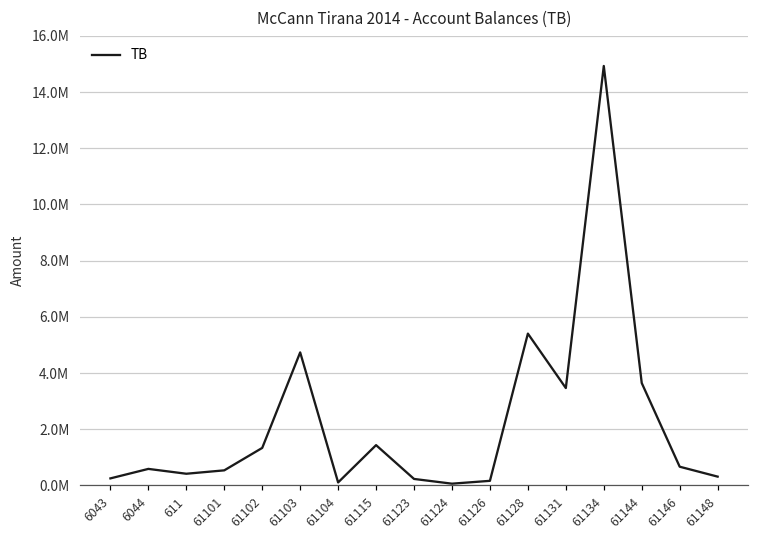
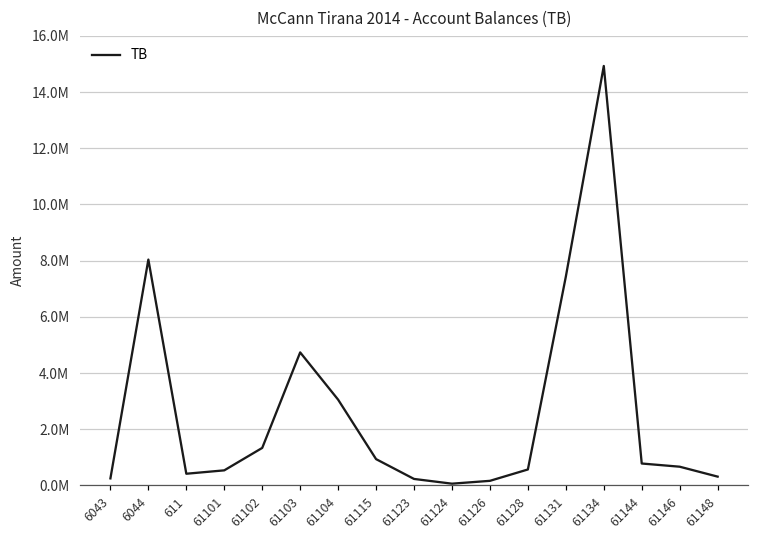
6044: 600000 -> 8000000
61104: 100000 -> 3100000
61115: 1400000 -> 900000
61128: 5400000 -> 600000
61131: 3500000 -> 7400000
61144: 3600000 -> 800000
